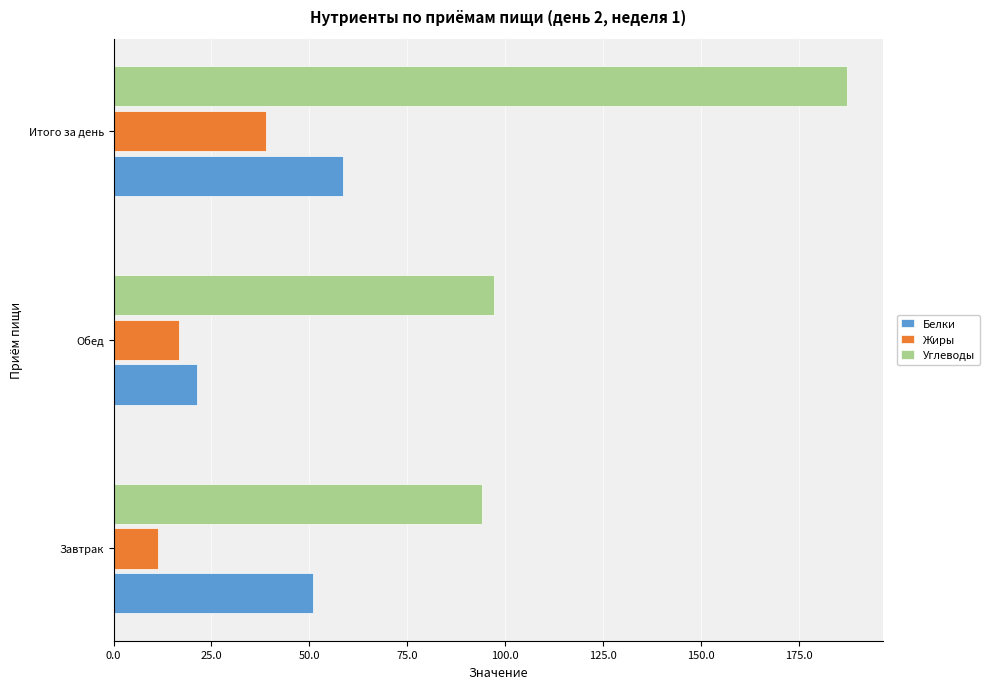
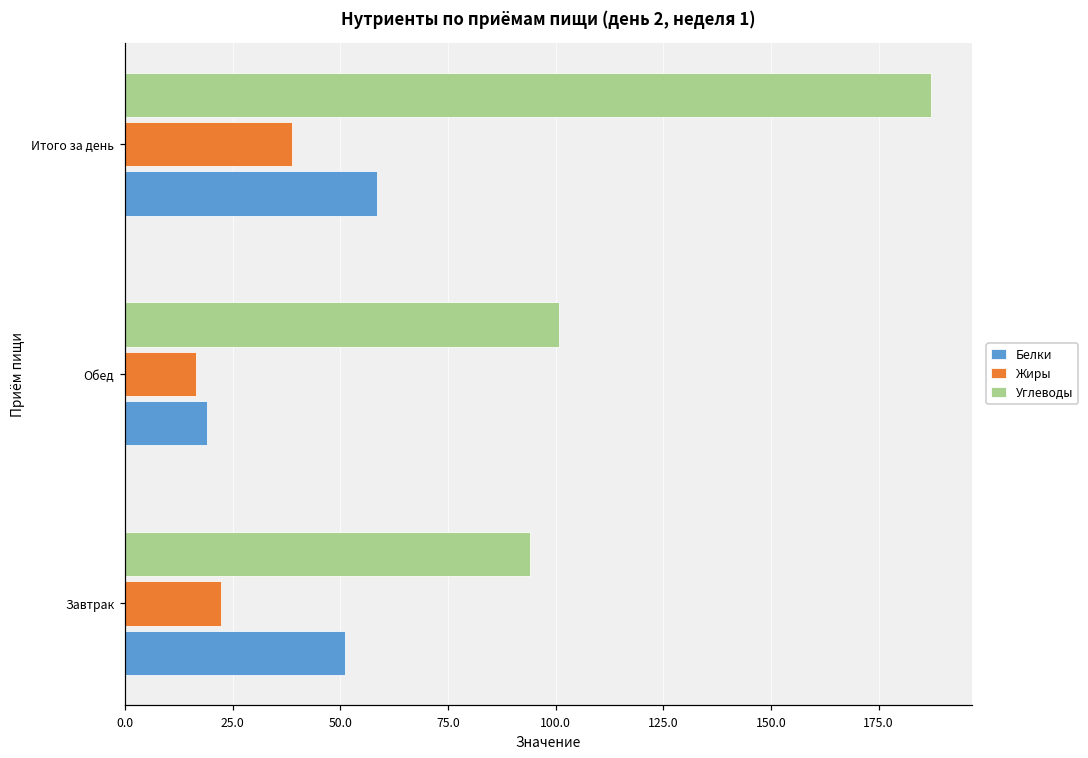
Углеводы, Обед: 97 -> 101
Белки, Обед: 21 -> 19
Жиры, Завтрак: 11 -> 22
